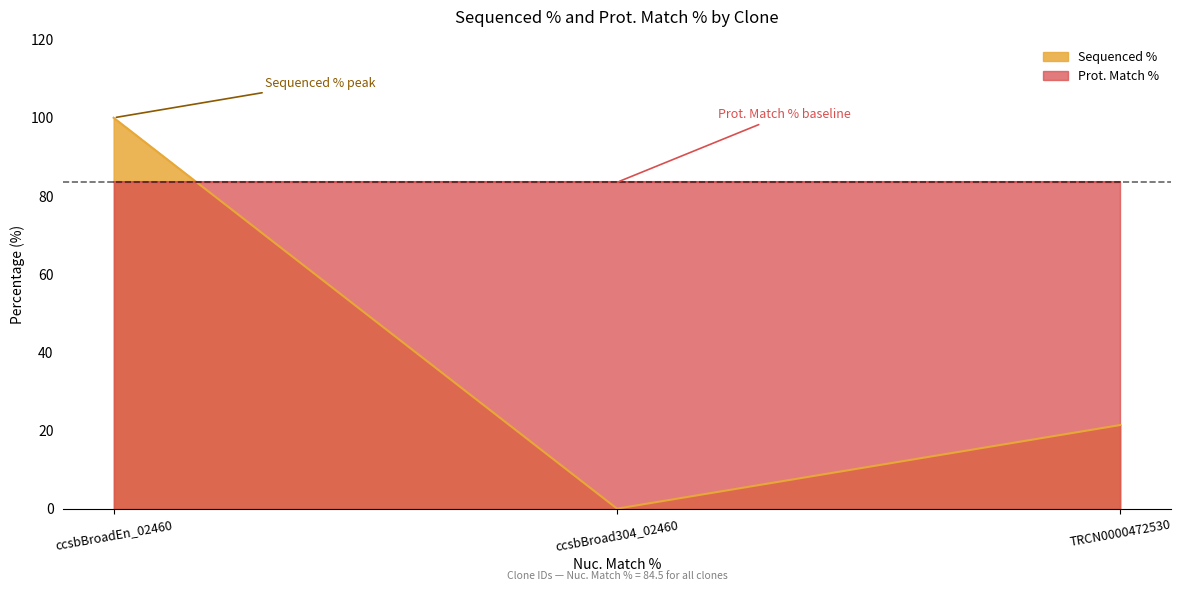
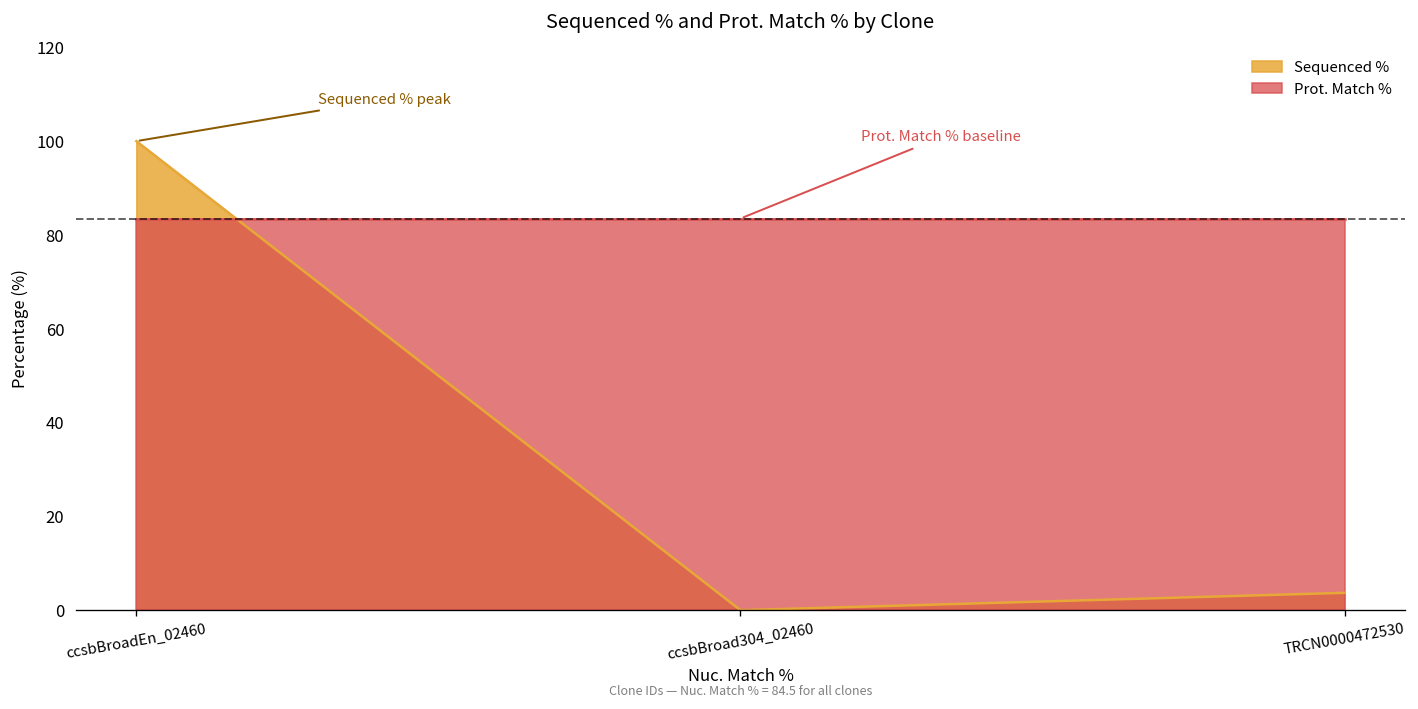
Sequenced %, TRCN0000472530: 21 -> 4
